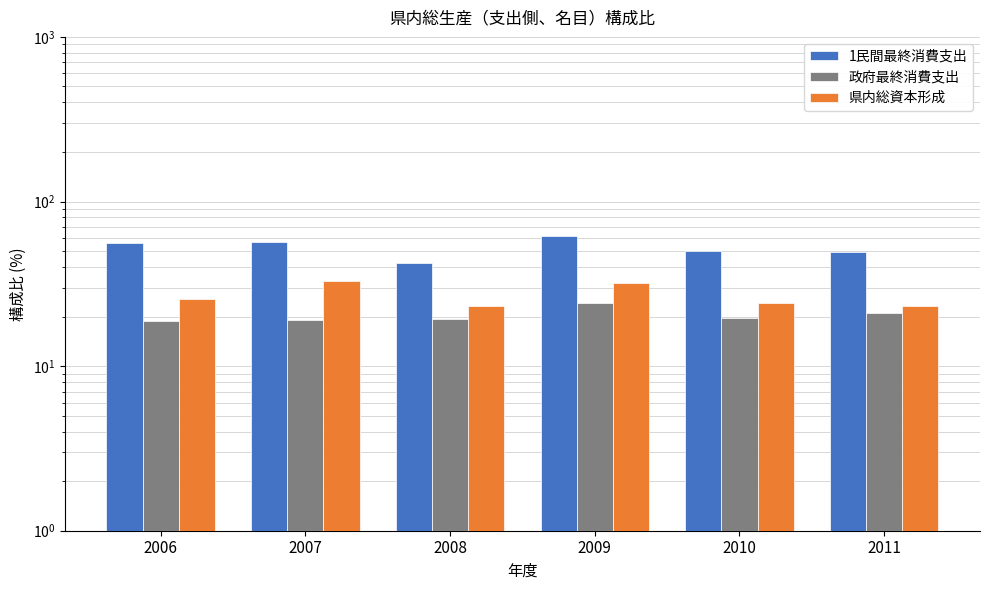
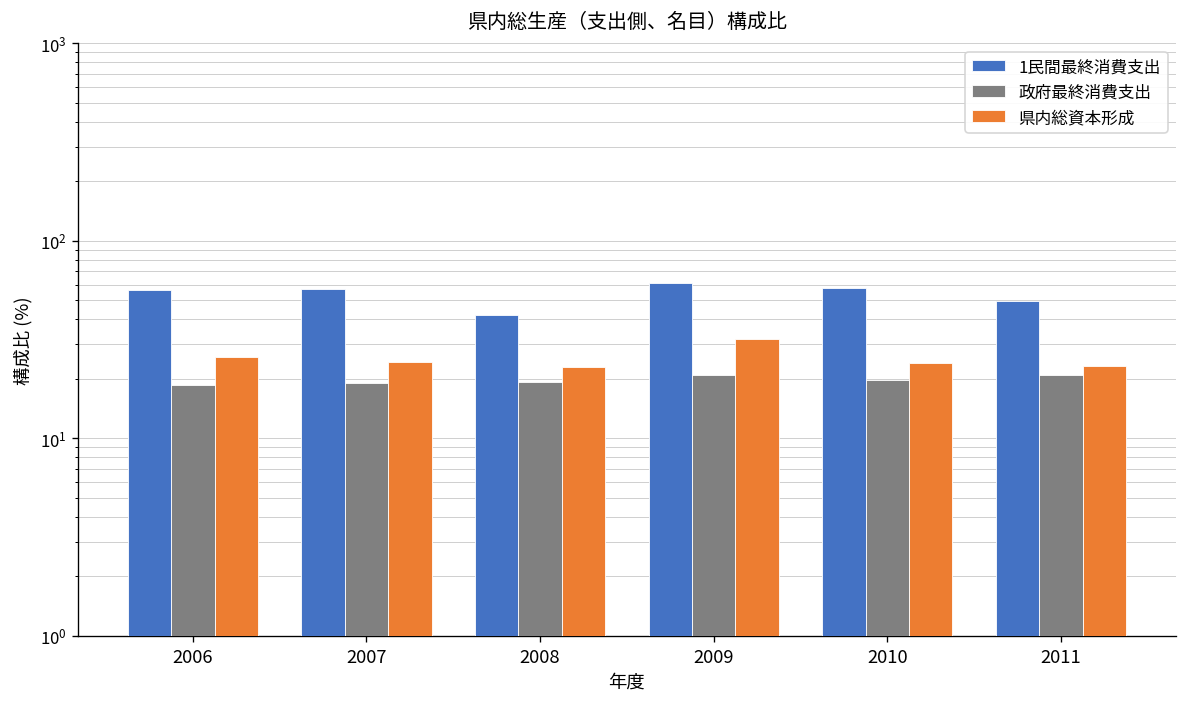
県内総資本形成, 2007: 33 -> 24
政府最終消費支出, 2009: 24 -> 21
1民間最終消費支出, 2010: 50 -> 58
